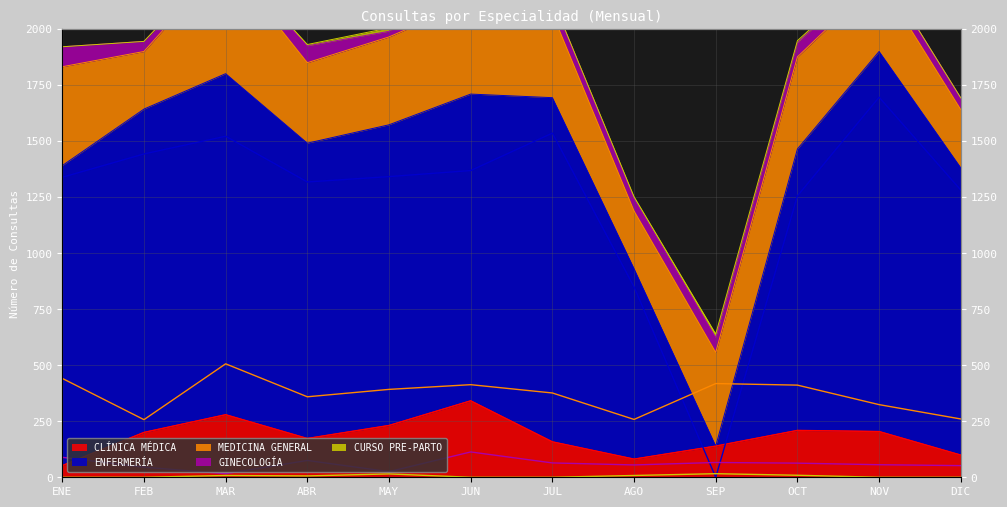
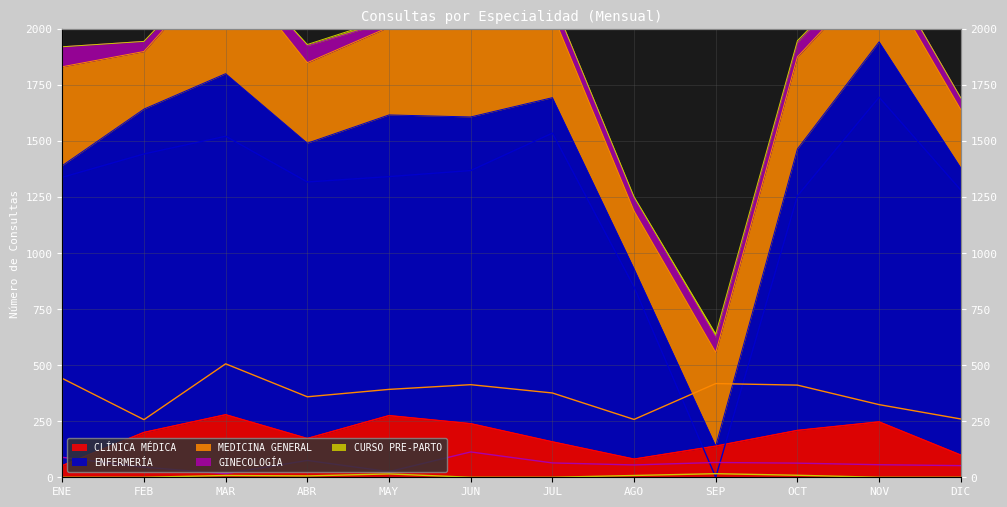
CLÍNICA MÉDICA, MAY: 230 -> 280
CLÍNICA MÉDICA, JUN: 340 -> 240
CLÍNICA MÉDICA, NOV: 200 -> 250
